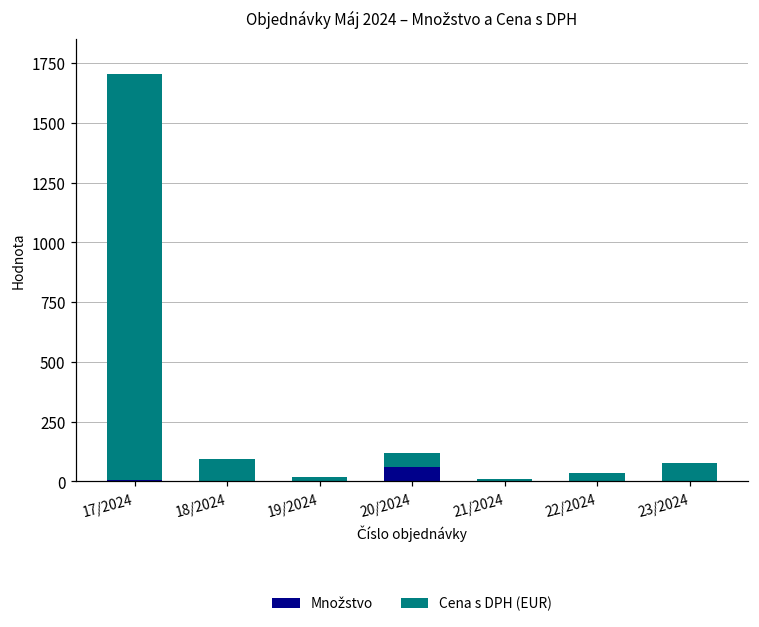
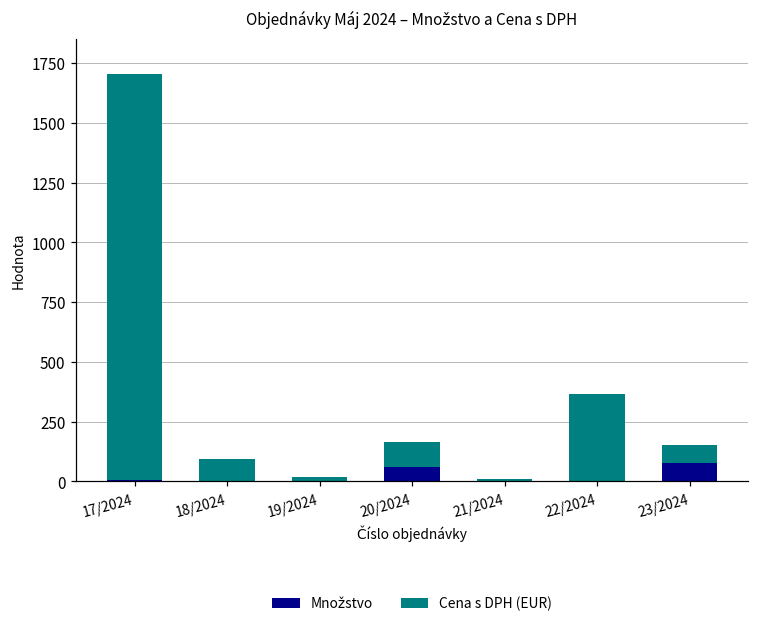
Cena s DPH (EUR), 20/2024: 60 -> 100
Cena s DPH (EUR), 22/2024: 40 -> 370
Množstvo, 23/2024: 0 -> 80
